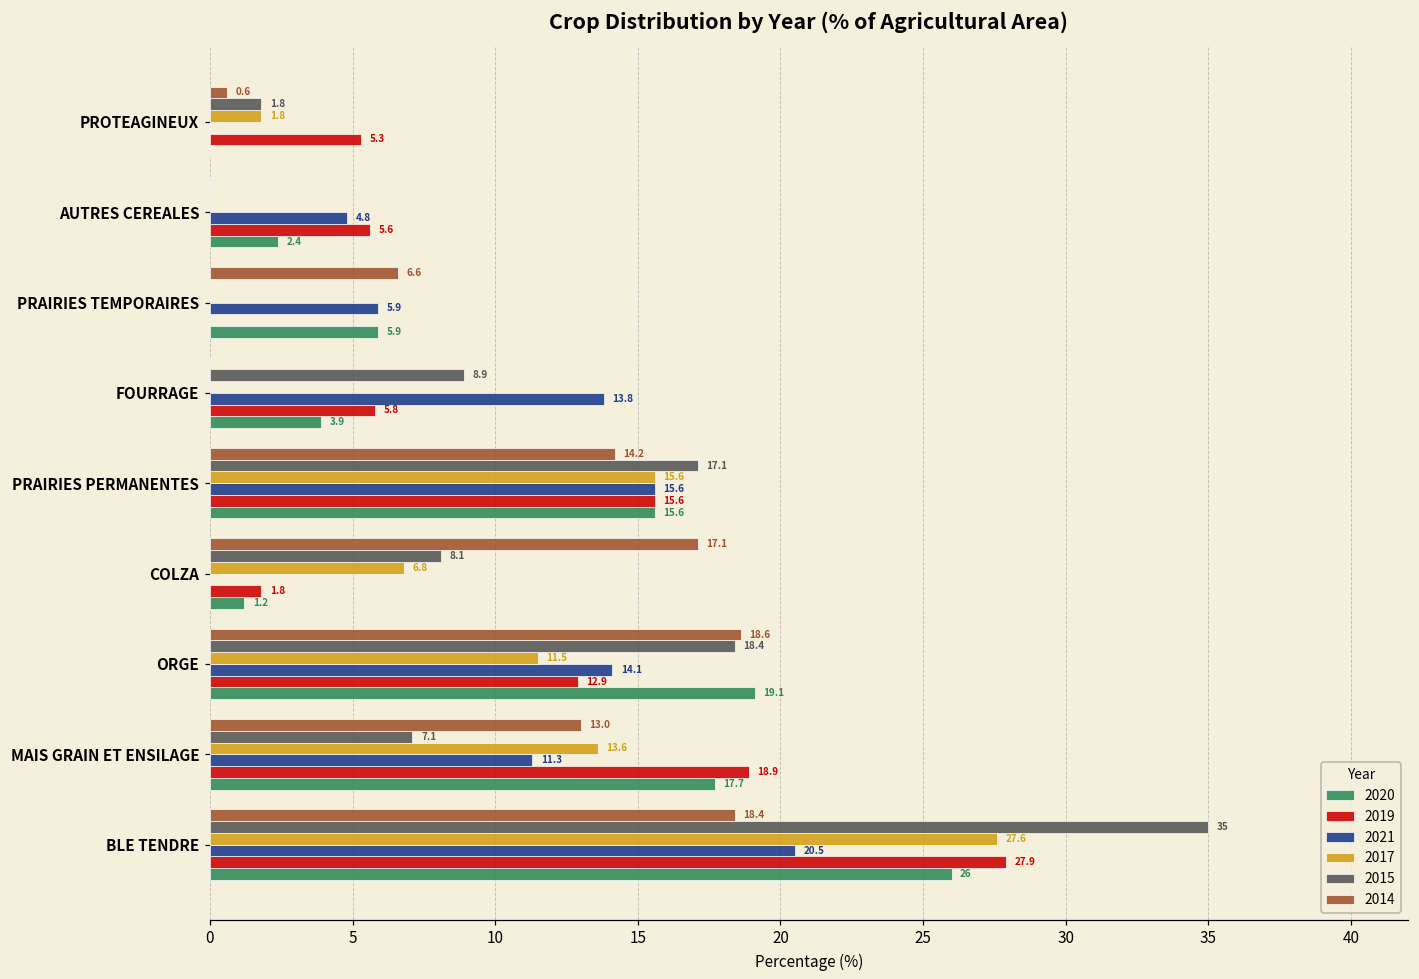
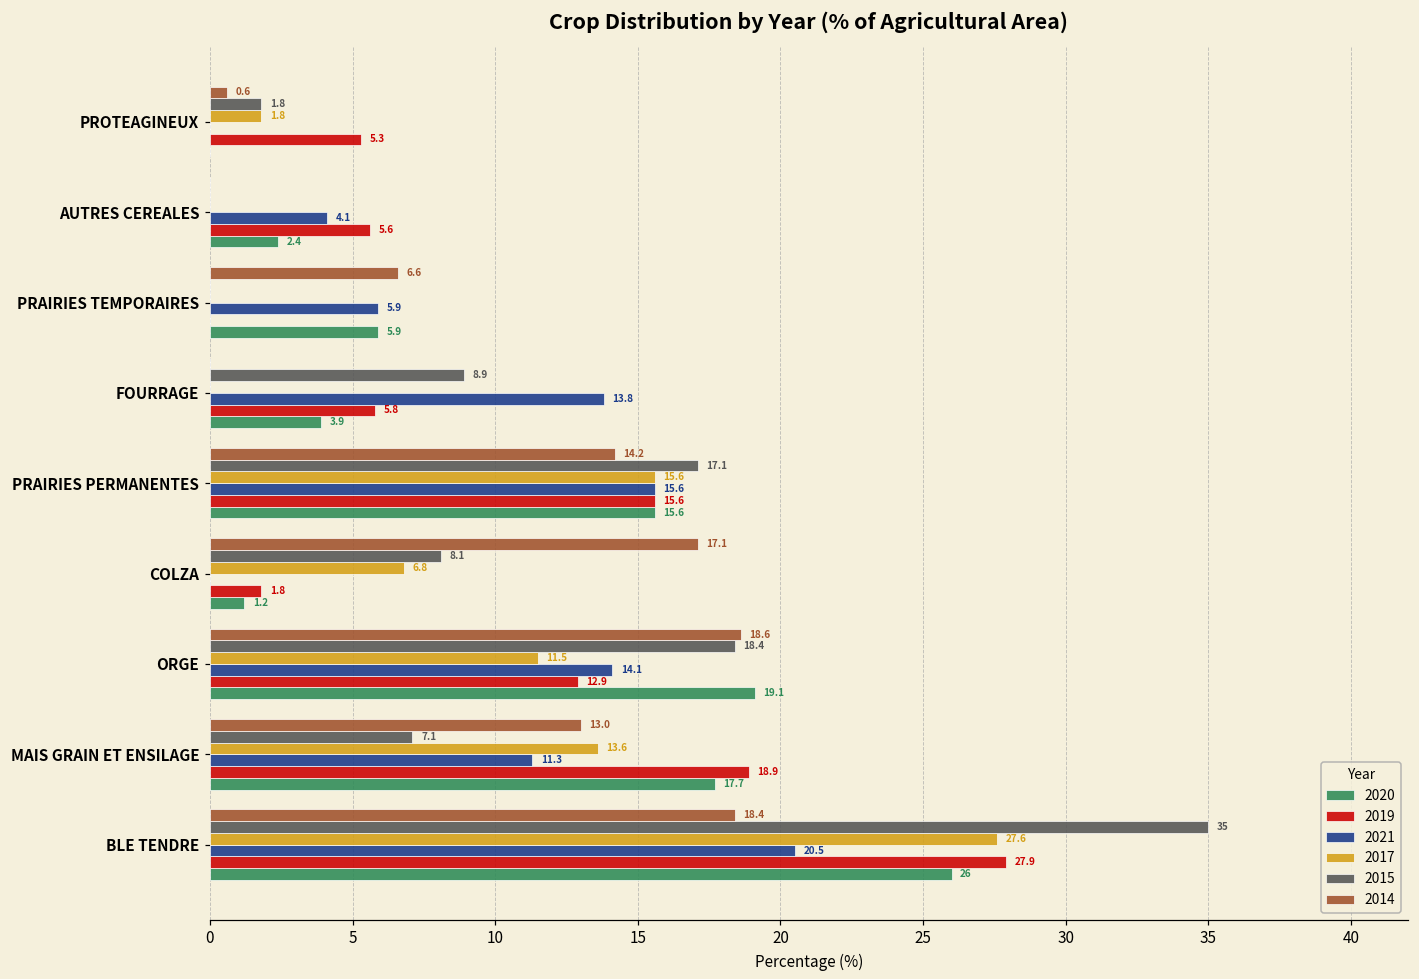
2021, AUTRES CEREALES: 4.8 -> 4.1
